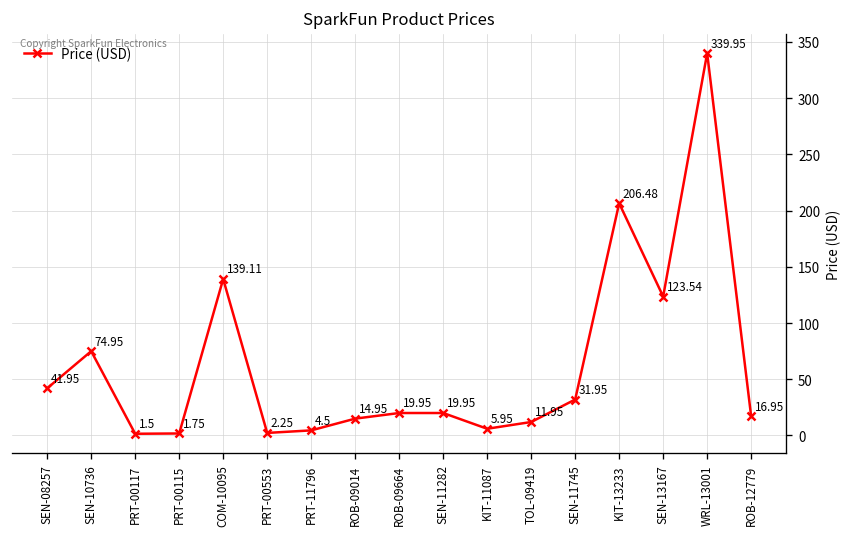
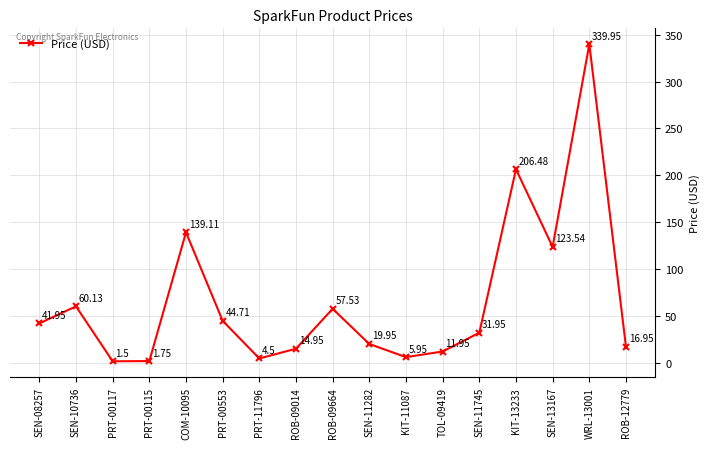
SEN-10736: 74.95 -> 60.13
PRT-00553: 2.25 -> 44.71
ROB-09664: 19.95 -> 57.53
